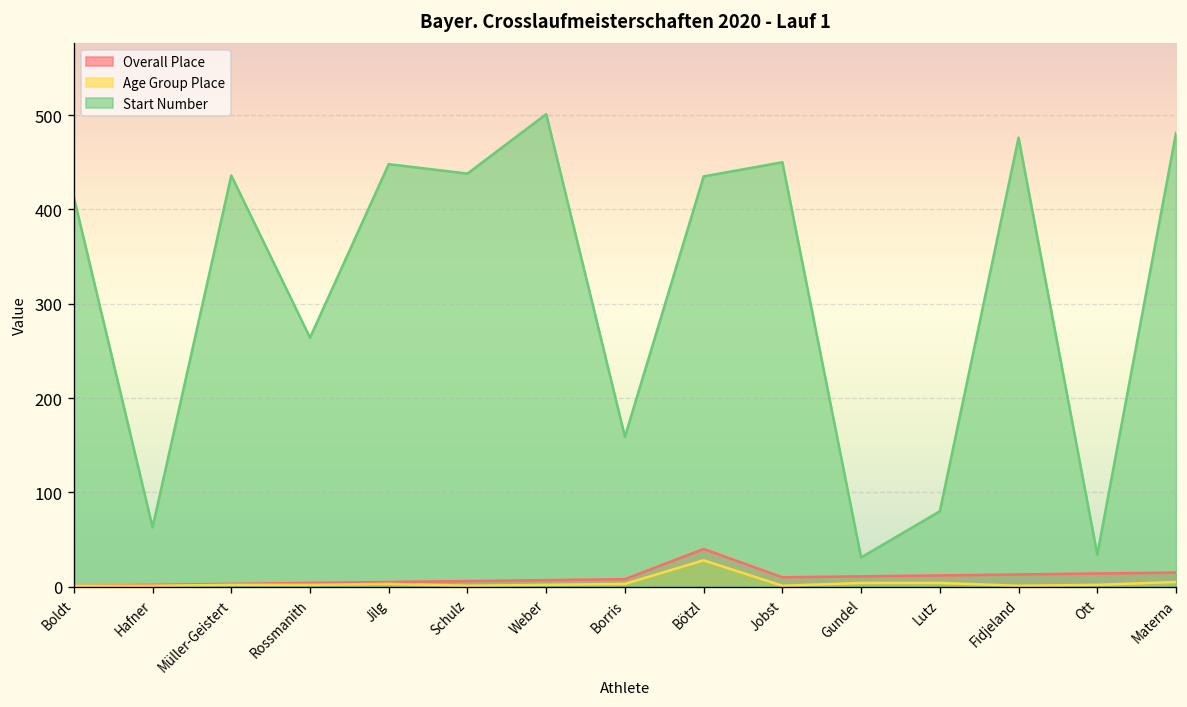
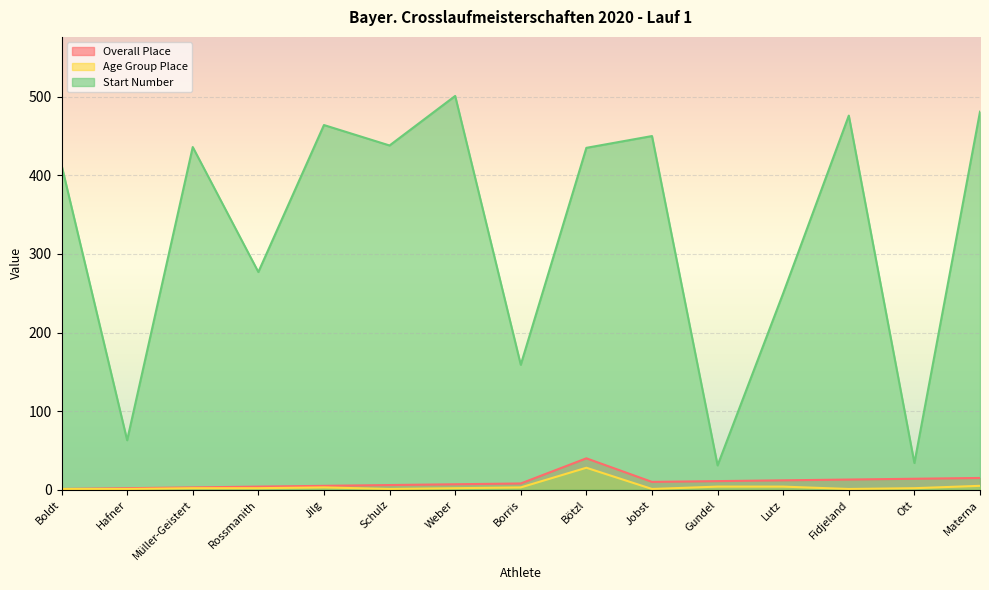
Start Number, Rossmanith: 260 -> 280
Start Number, Jilg: 450 -> 460
Start Number, Lutz: 80 -> 250
